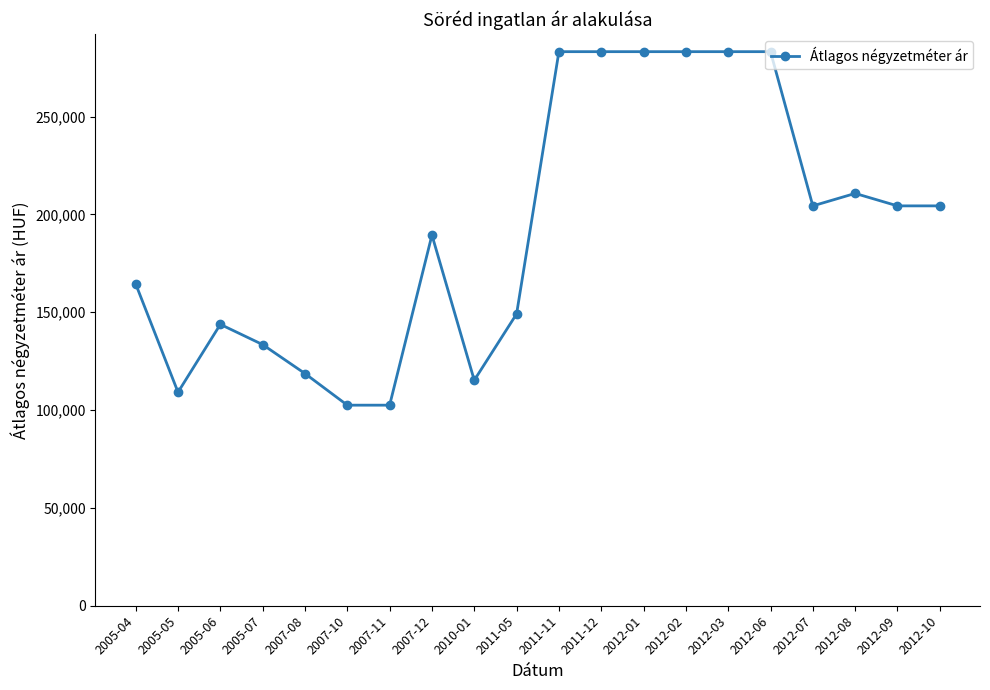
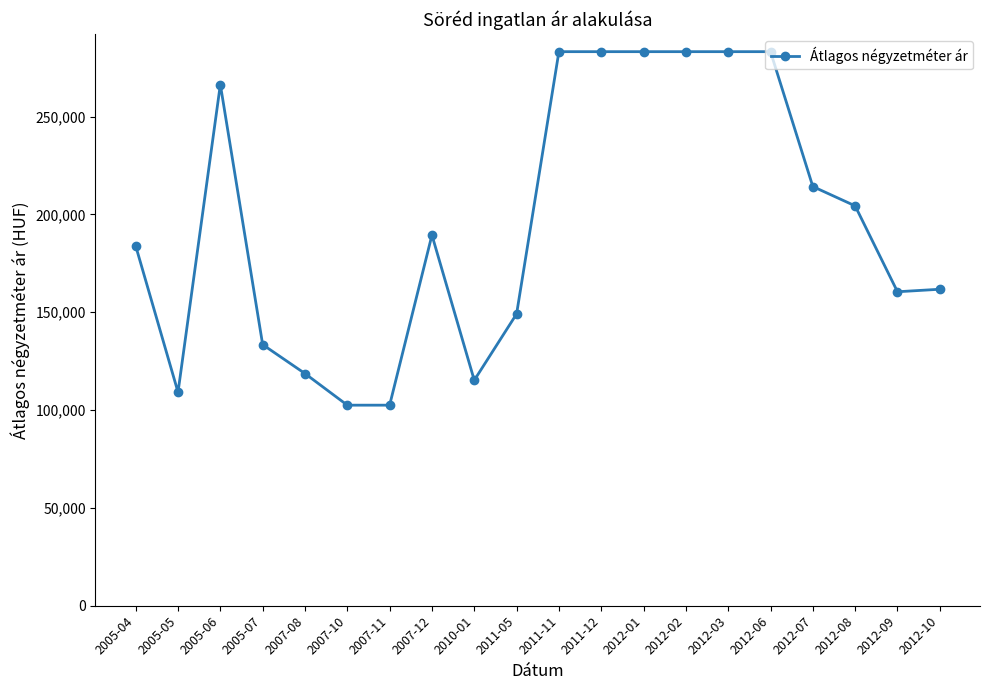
2005-04: 164,000 -> 184,000
2005-06: 144,000 -> 266,000
2012-07: 204,000 -> 214,000
2012-08: 211,000 -> 204,000
2012-09: 204,000 -> 160,000
2012-10: 204,000 -> 162,000
